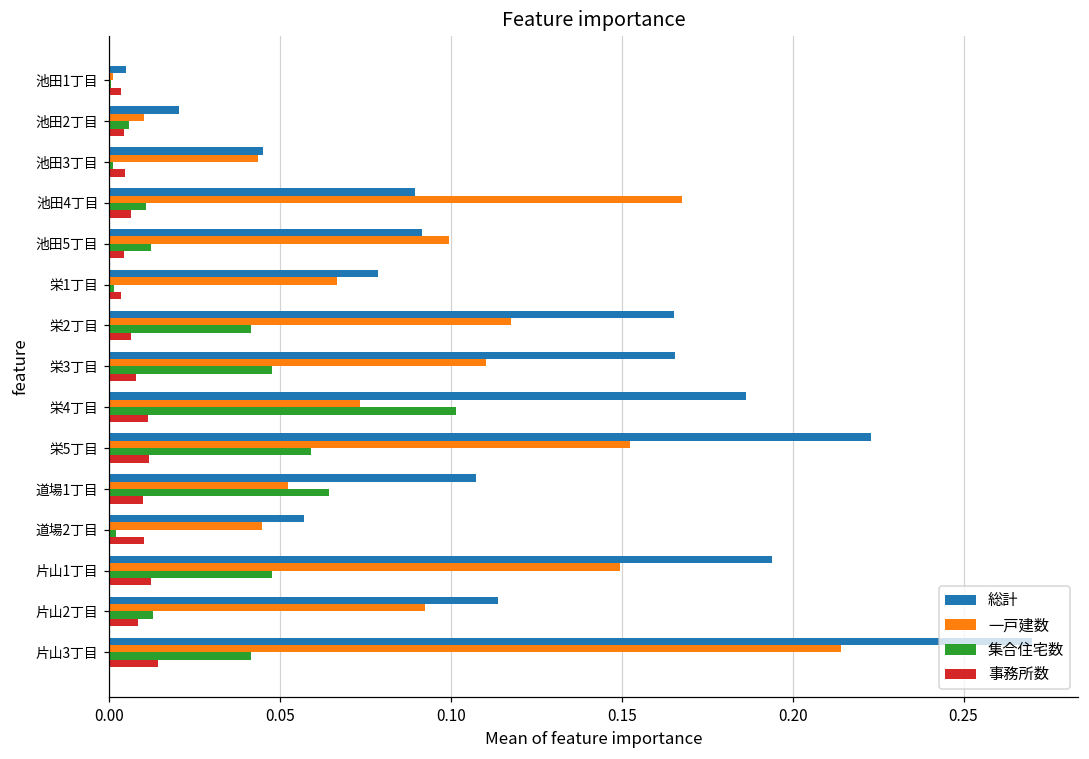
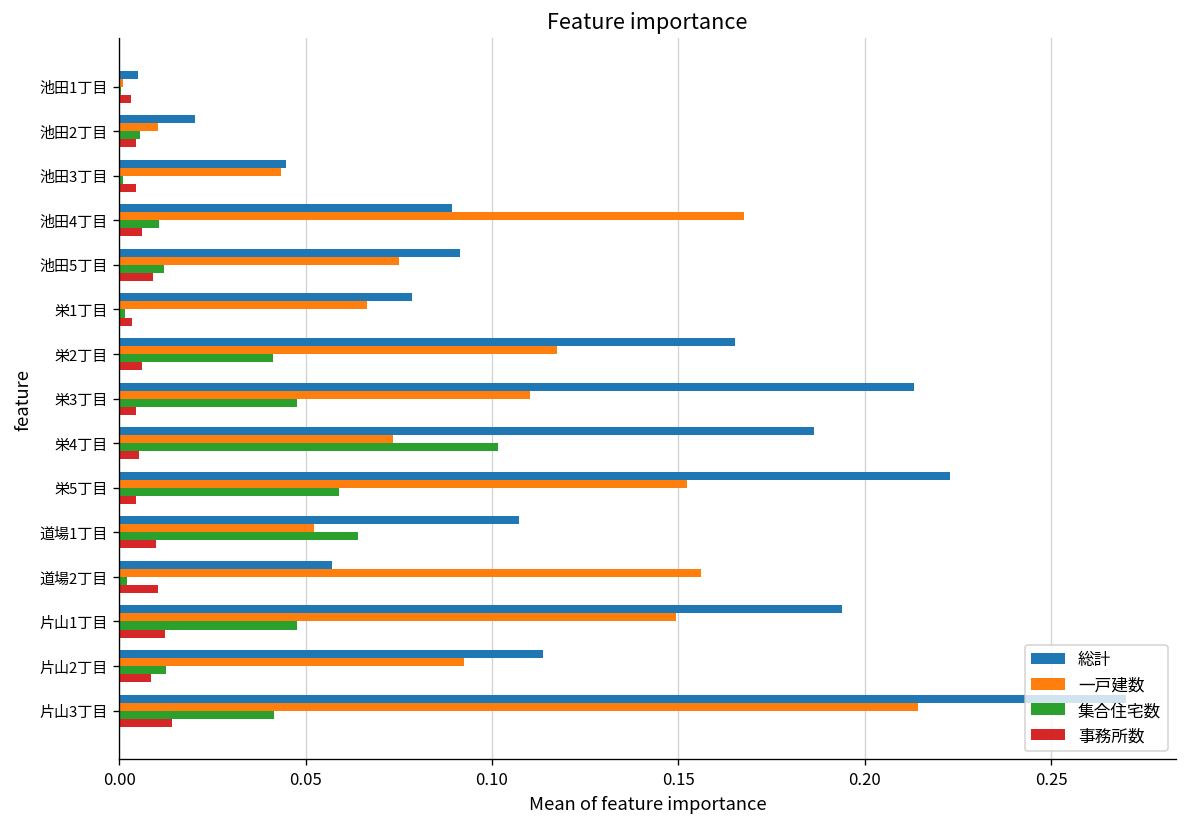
一戸建数, 池田5丁目: 0.100 -> 0.075
事務所数, 池田5丁目: 0.004 -> 0.009
総計, 栄3丁目: 0.166 -> 0.213
事務所数, 栄3丁目: 0.008 -> 0.005
事務所数, 栄4丁目: 0.011 -> 0.005
事務所数, 栄5丁目: 0.012 -> 0.005
一戸建数, 道場2丁目: 0.045 -> 0.156
